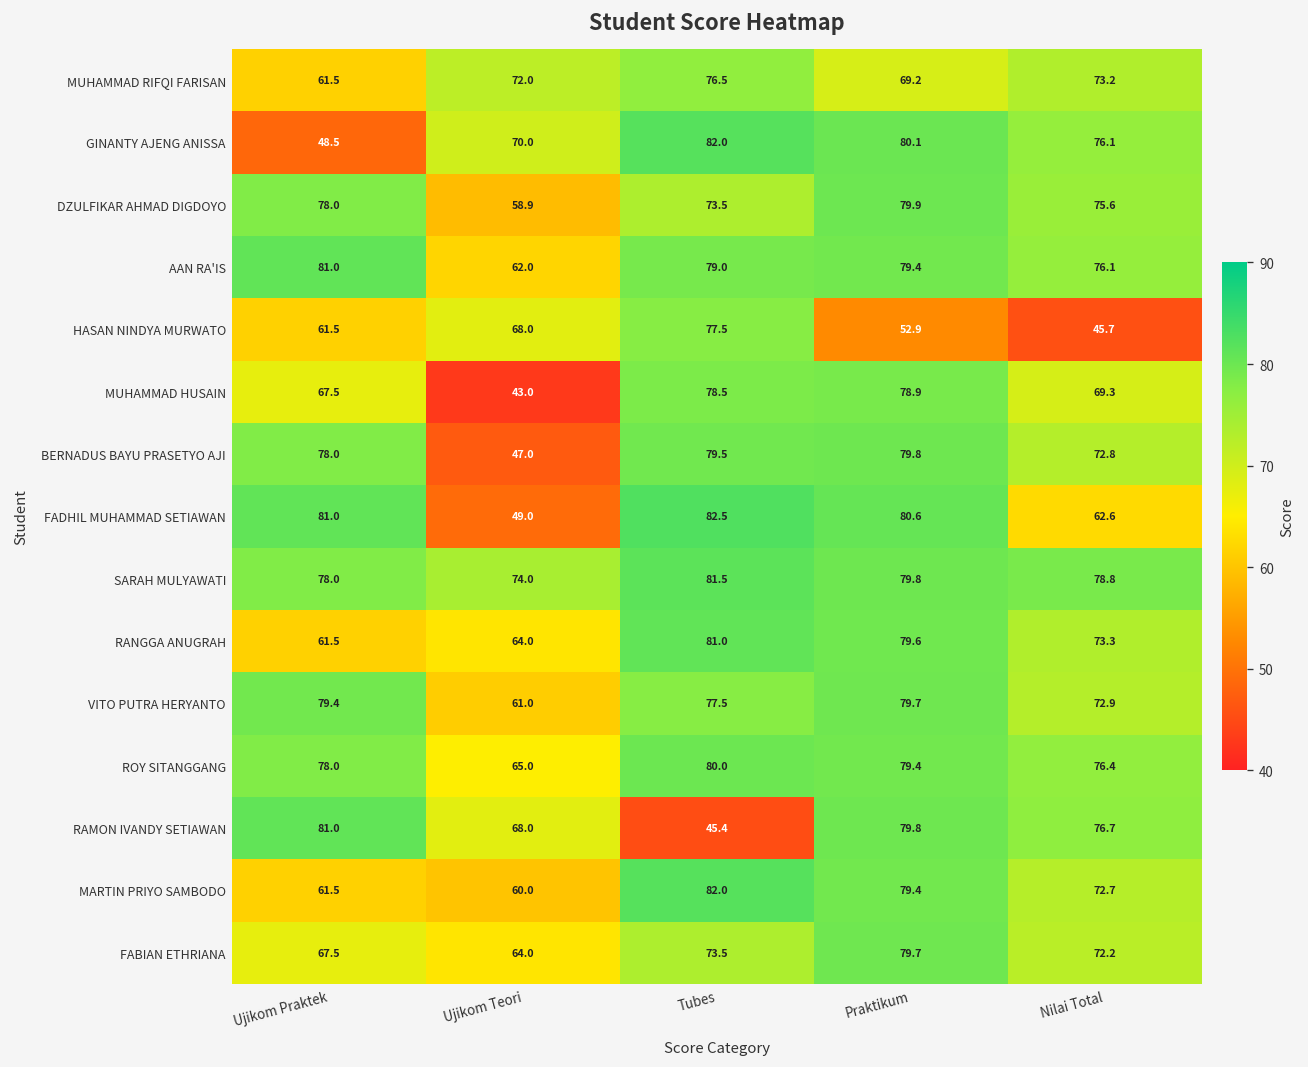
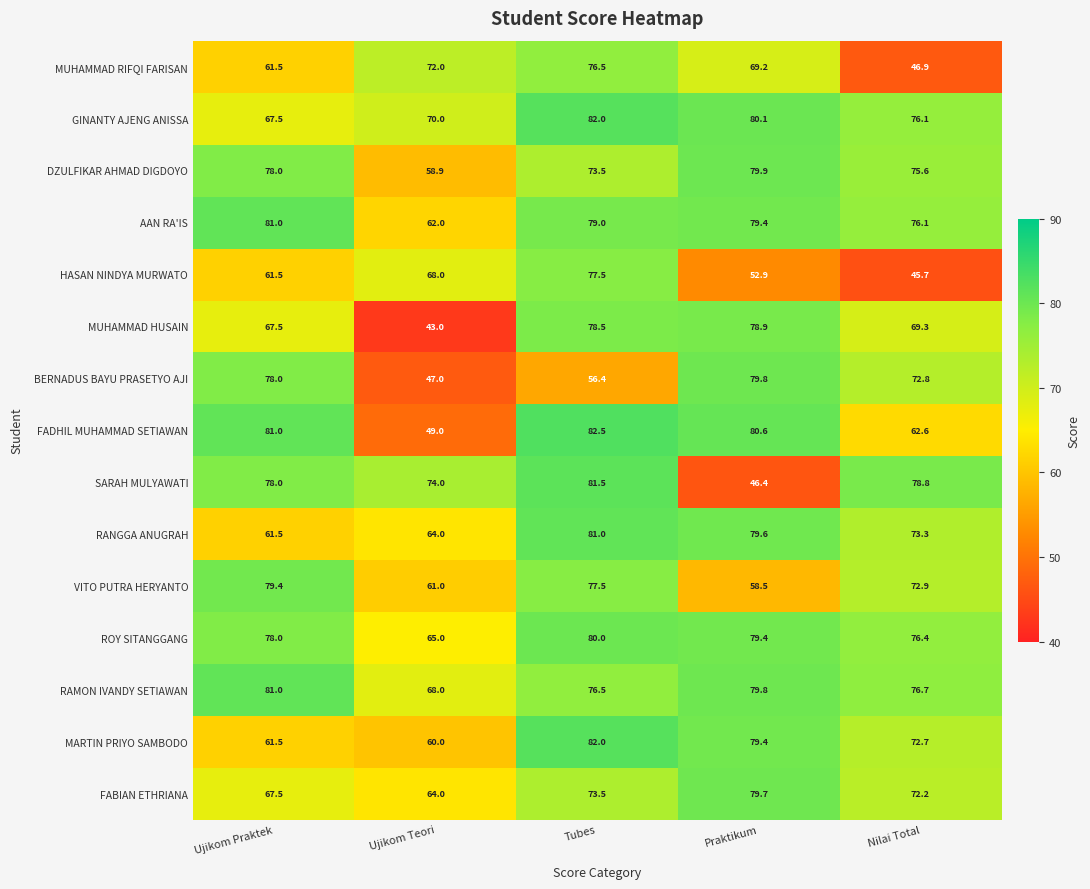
MUHAMMAD RIFQI FARISAN, Nilai Total: 73.2 -> 46.9
GINANTY AJENG ANISSA, Ujikom Praktek: 48.5 -> 67.5
BERNADUS BAYU PRASETYO AJI, Tubes: 79.5 -> 56.4
SARAH MULYAWATI, Praktikum: 79.8 -> 46.4
VITO PUTRA HERYANTO, Praktikum: 79.7 -> 58.5
RAMON IVANDY SETIAWAN, Tubes: 45.4 -> 76.5
